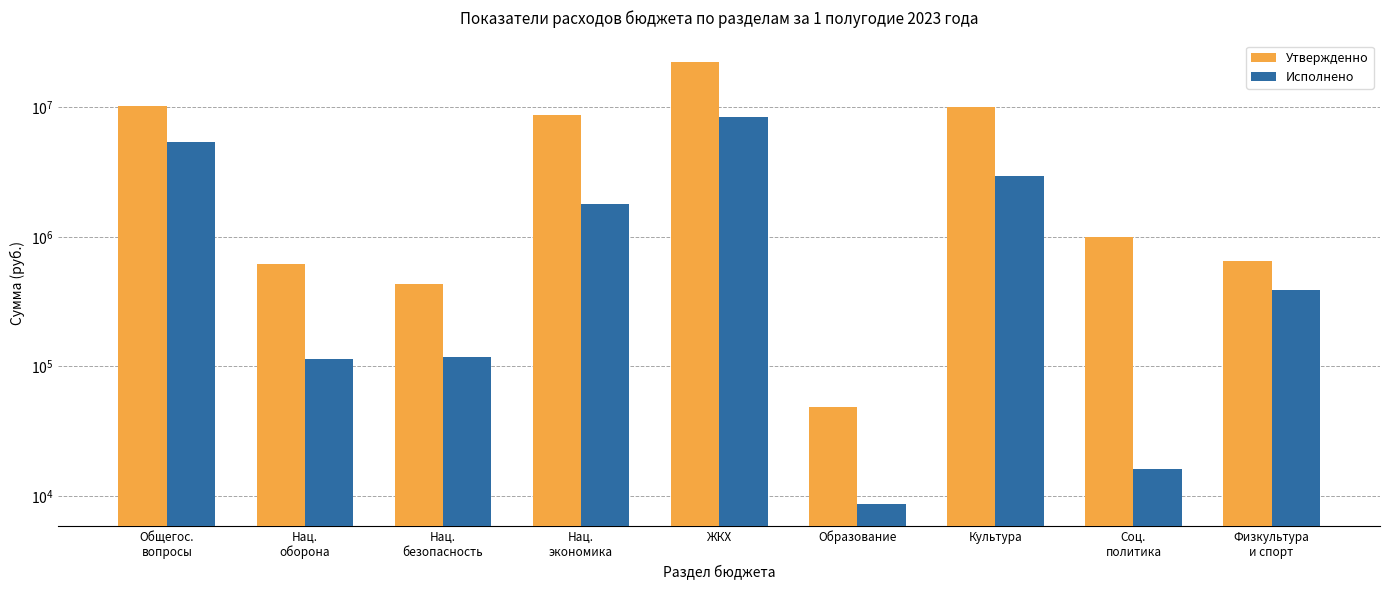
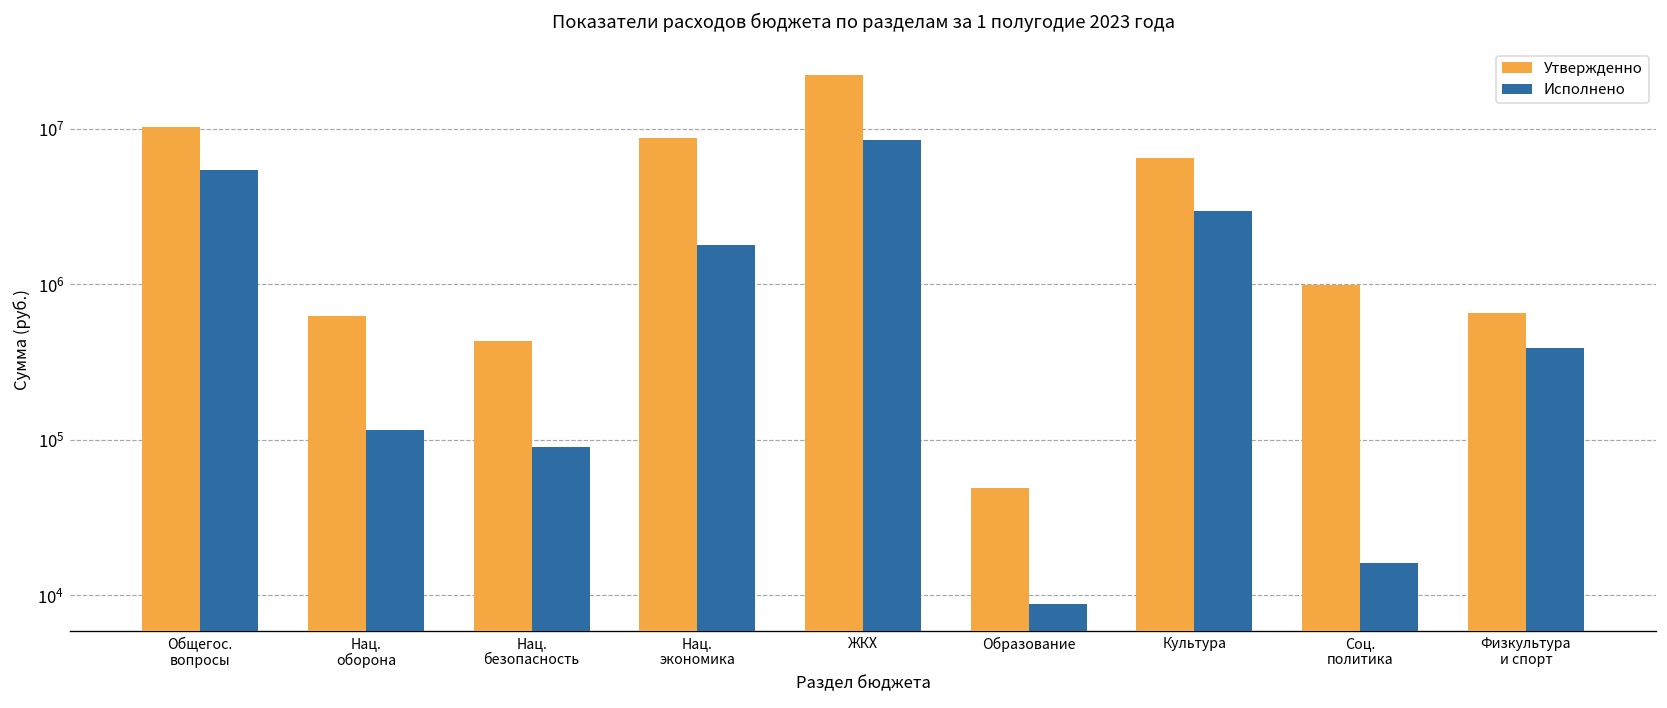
Исполнено, Нац. безопасность: 120000 -> 90000
Утвержденно, Культура: 10000000 -> 6000000
